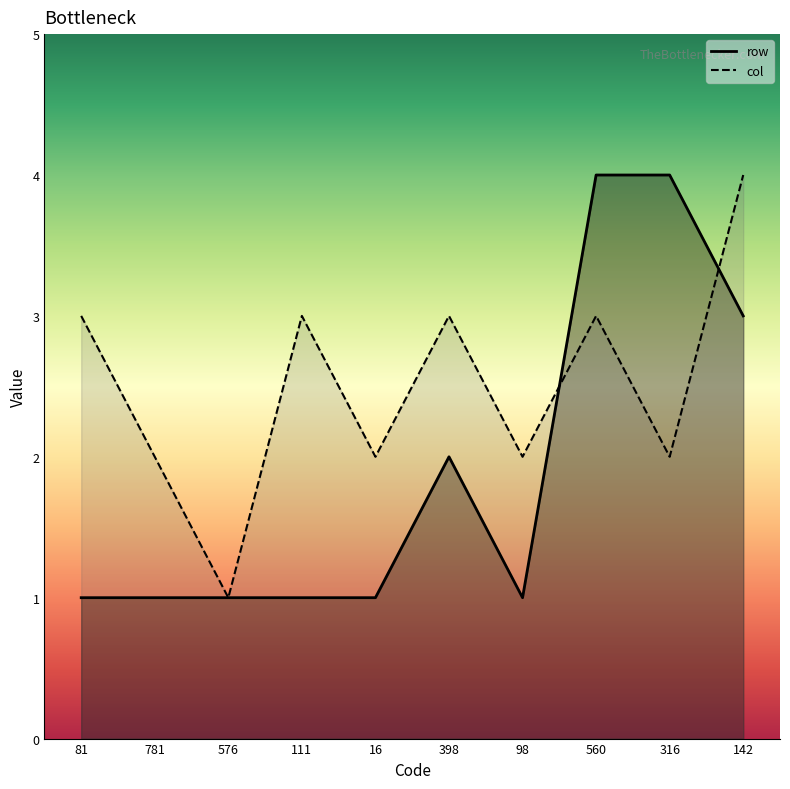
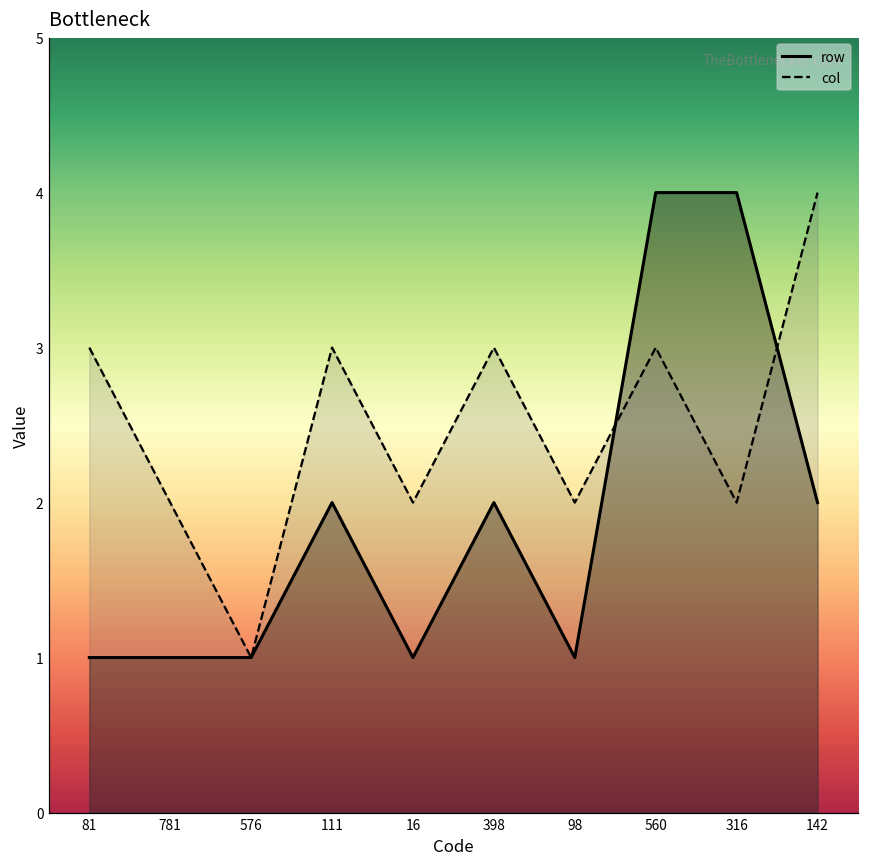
row, 111: 1 -> 2
row, 142: 3 -> 2
